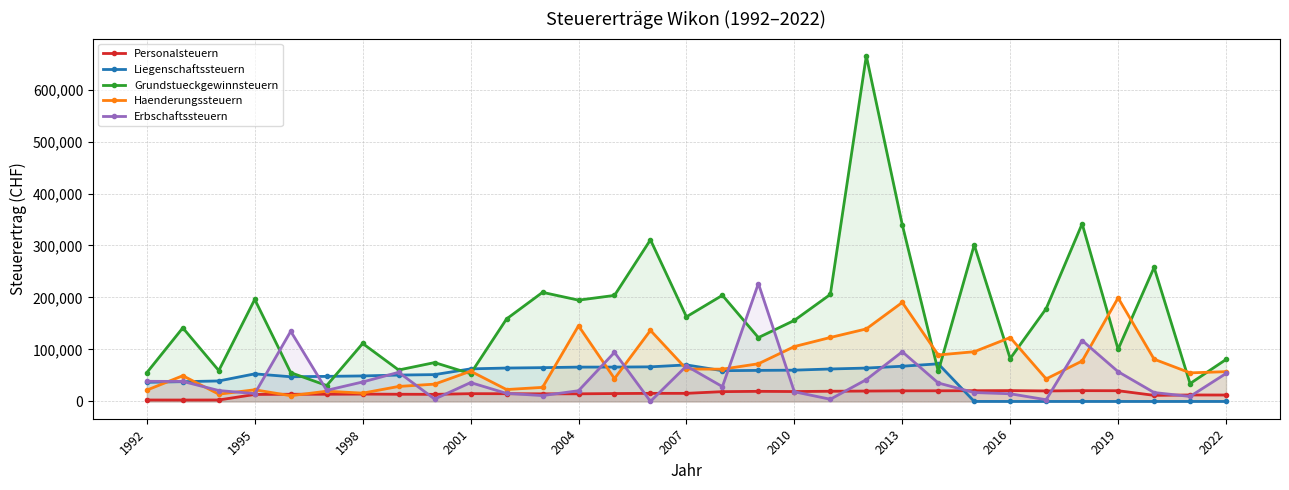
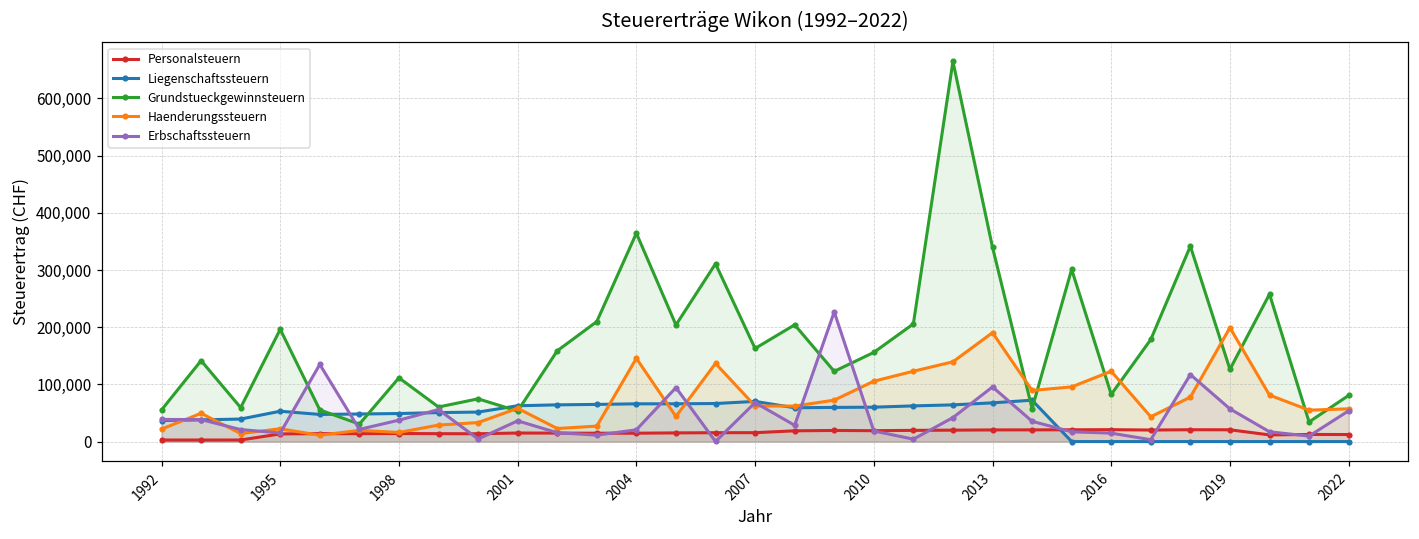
Grundstueckgewinnsteuern, 2004: 190,000 -> 360,000
Grundstueckgewinnsteuern, 2019: 100,000 -> 130,000
